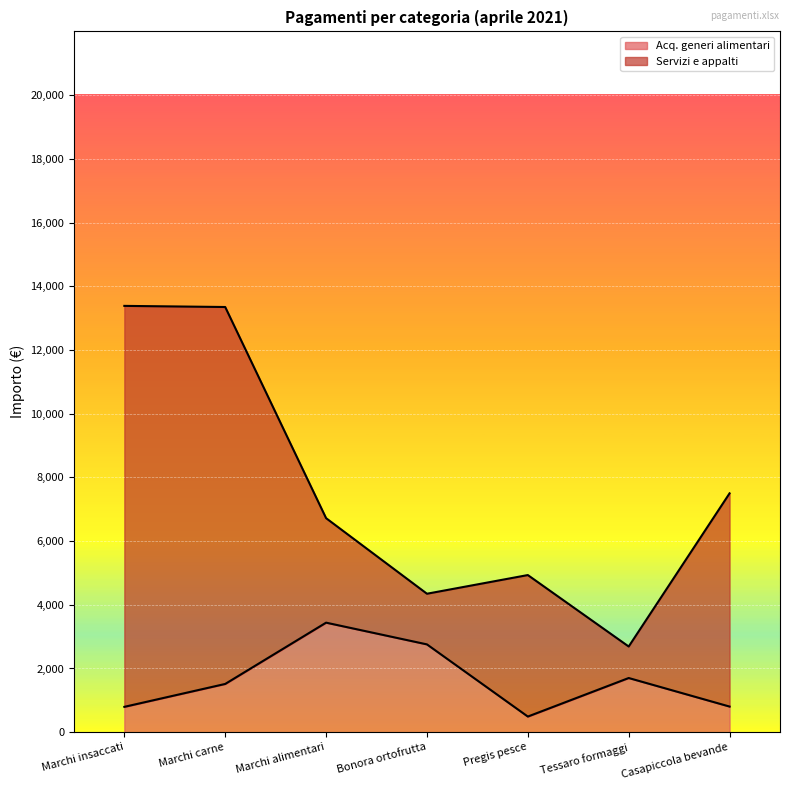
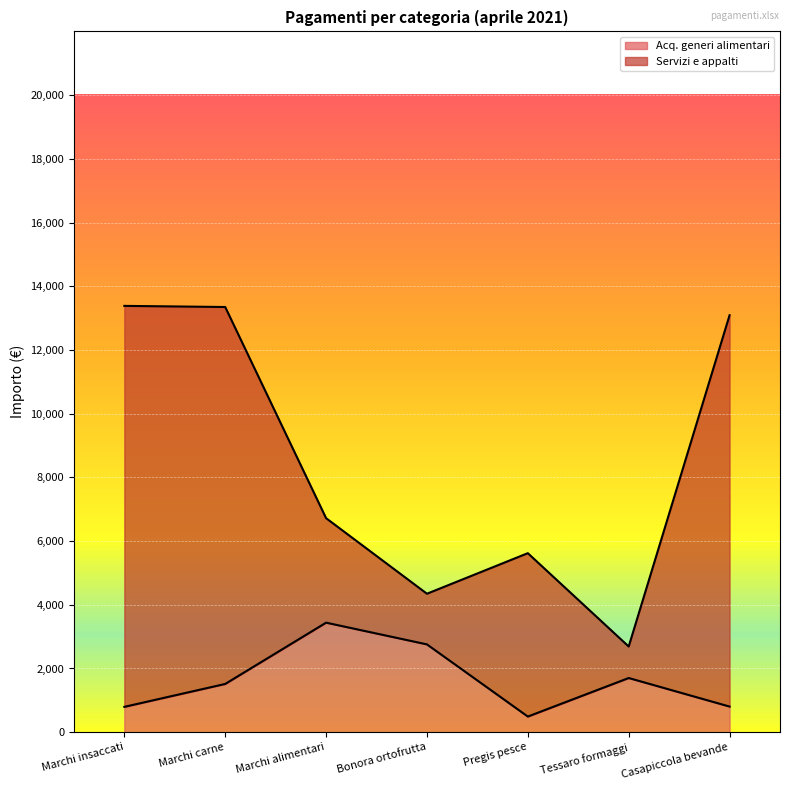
Servizi e appalti, Pregis pesce: 4,400 -> 5,100
Servizi e appalti, Casapiccola bevande: 6,700 -> 12,300
